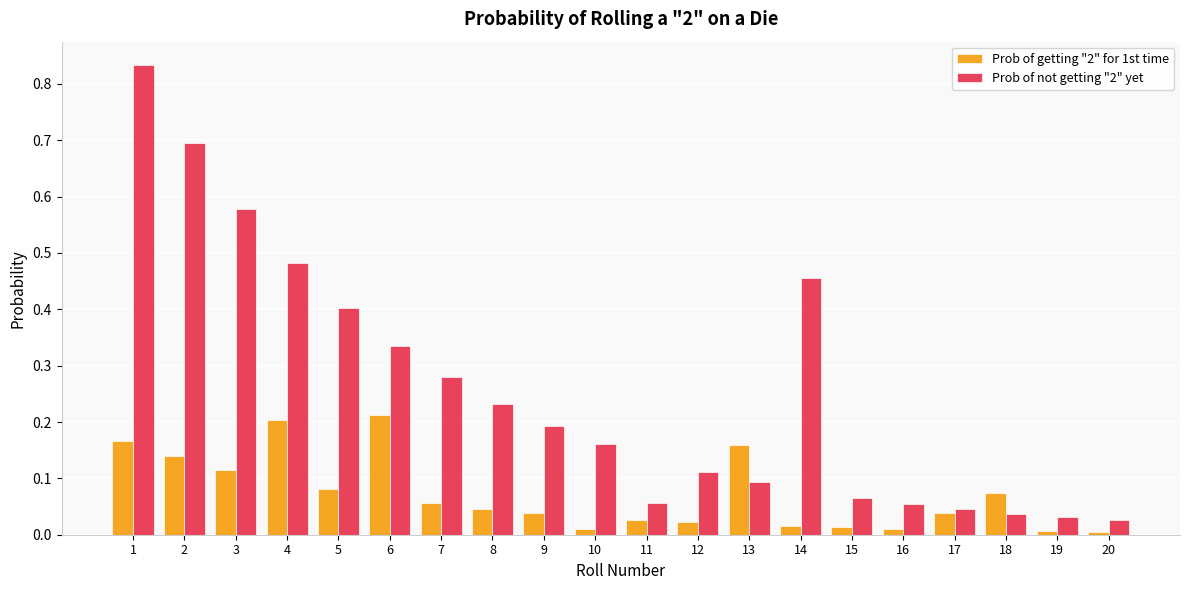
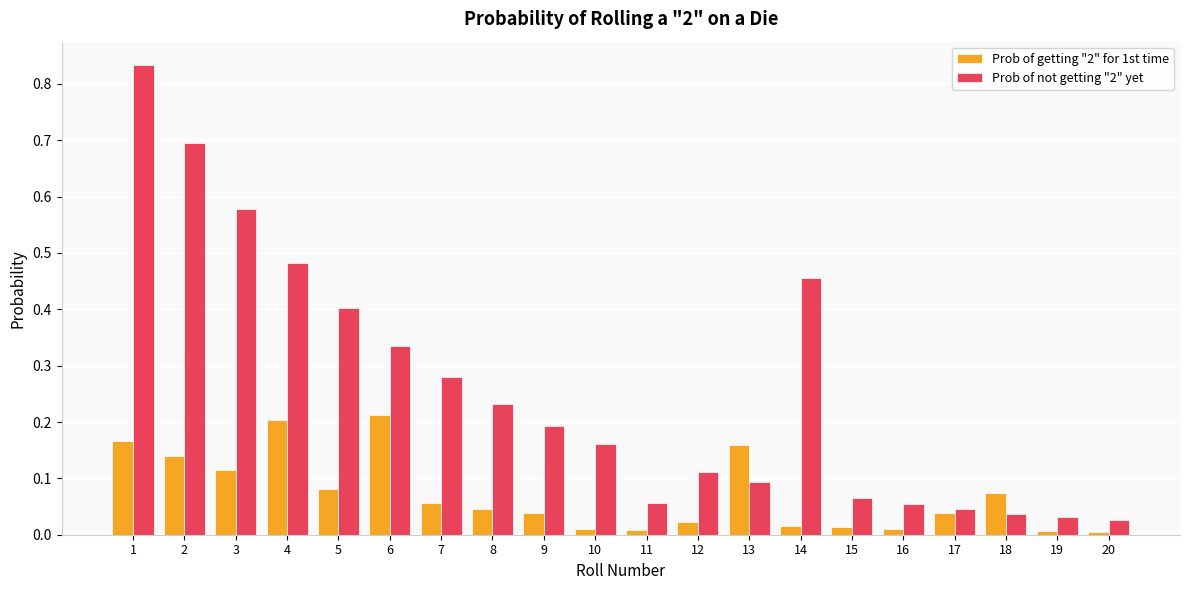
Prob of getting "2" for 1st time, 11: 0.03 -> 0.01
